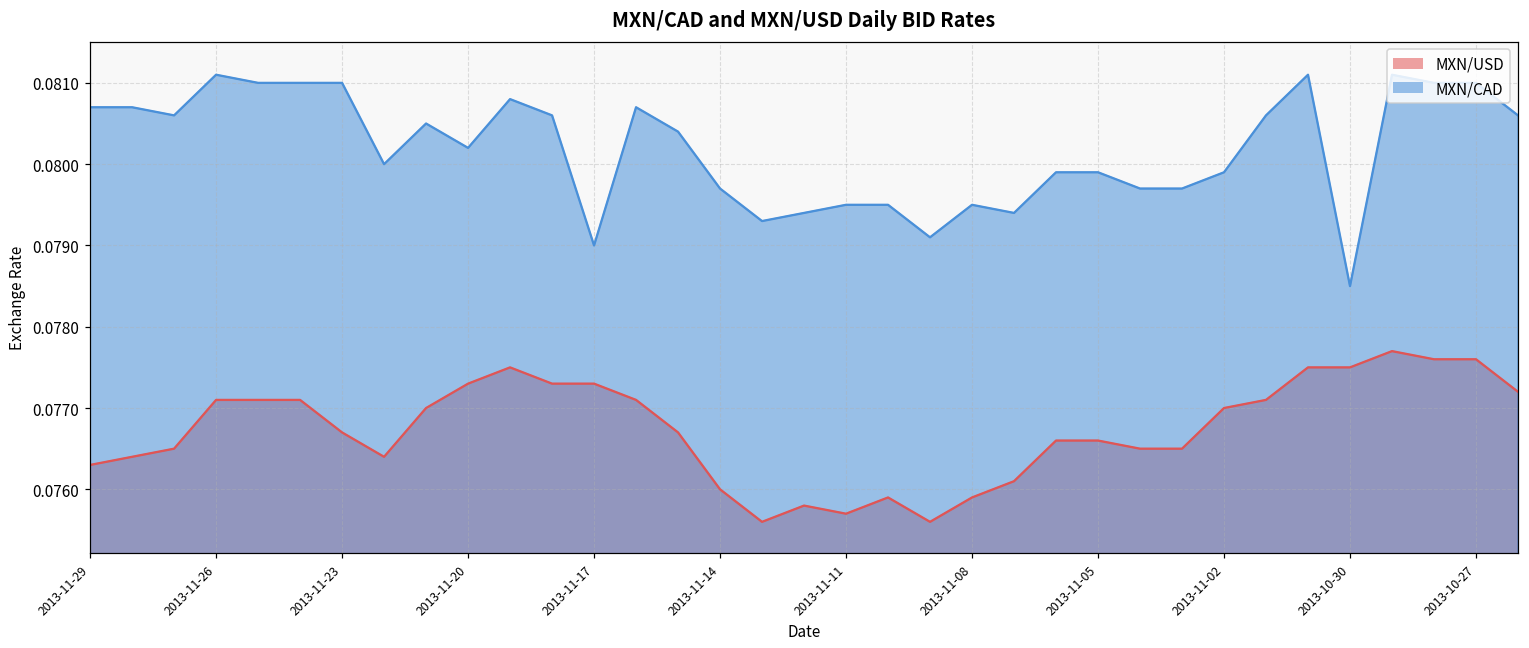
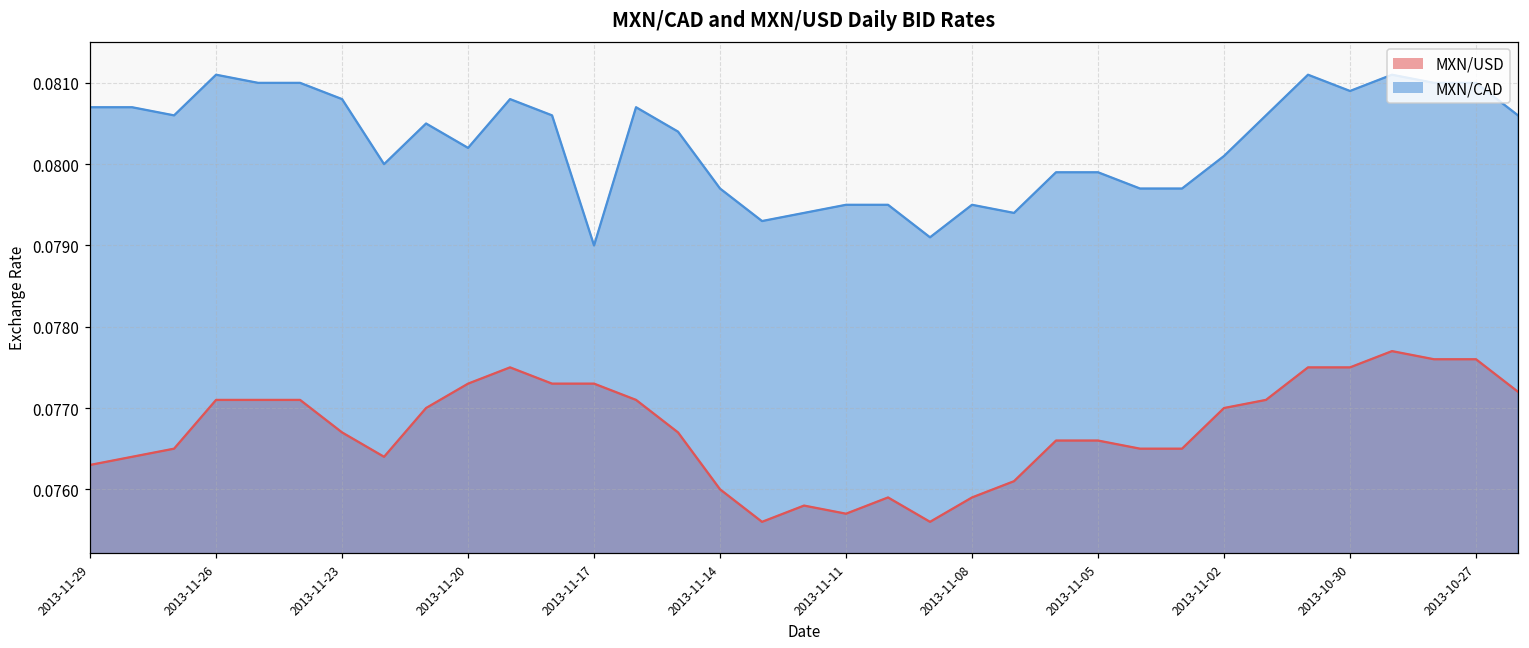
MXN/CAD, 2013-11-23: 0.0810 -> 0.0808
MXN/CAD, 2013-11-02: 0.0799 -> 0.0801
MXN/CAD, 2013-10-30: 0.0785 -> 0.0809
